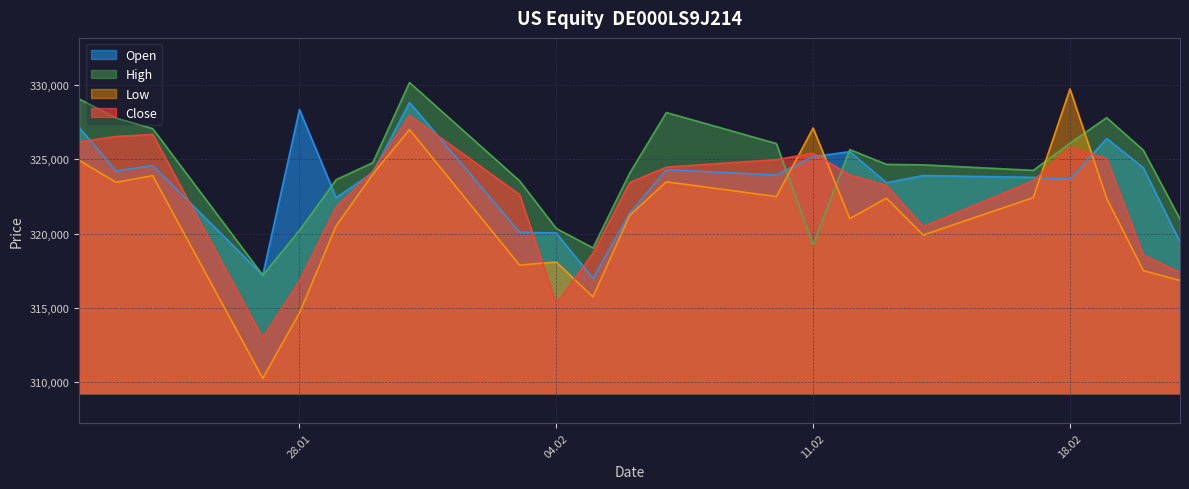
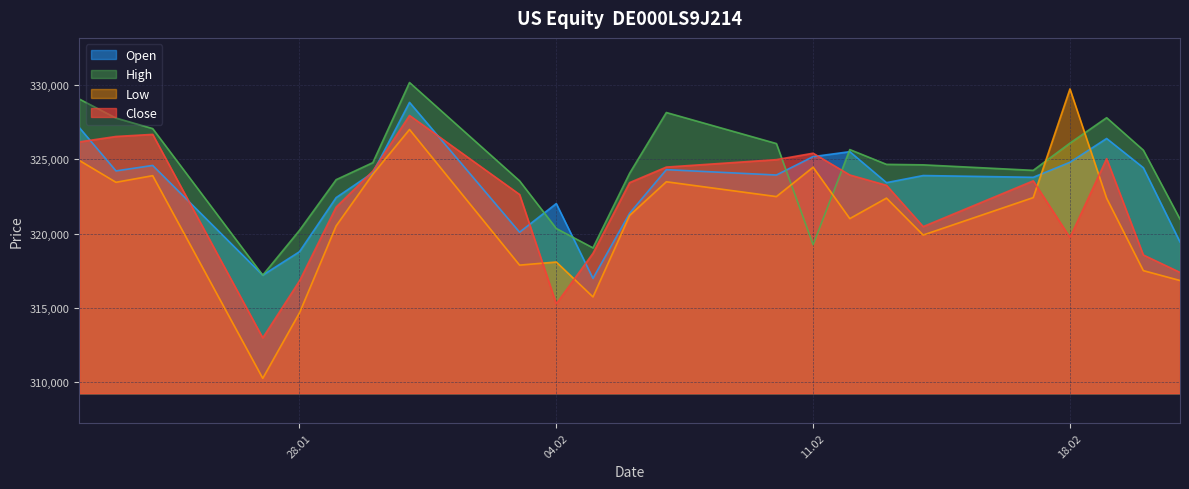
Open, 28.01: 328,400 -> 318,800
Open, 04.02: 320,000 -> 322,000
Low, 11.02: 327,100 -> 324,500
Open, 18.02: 323,700 -> 324,800
Close, 18.02: 325,800 -> 319,700
